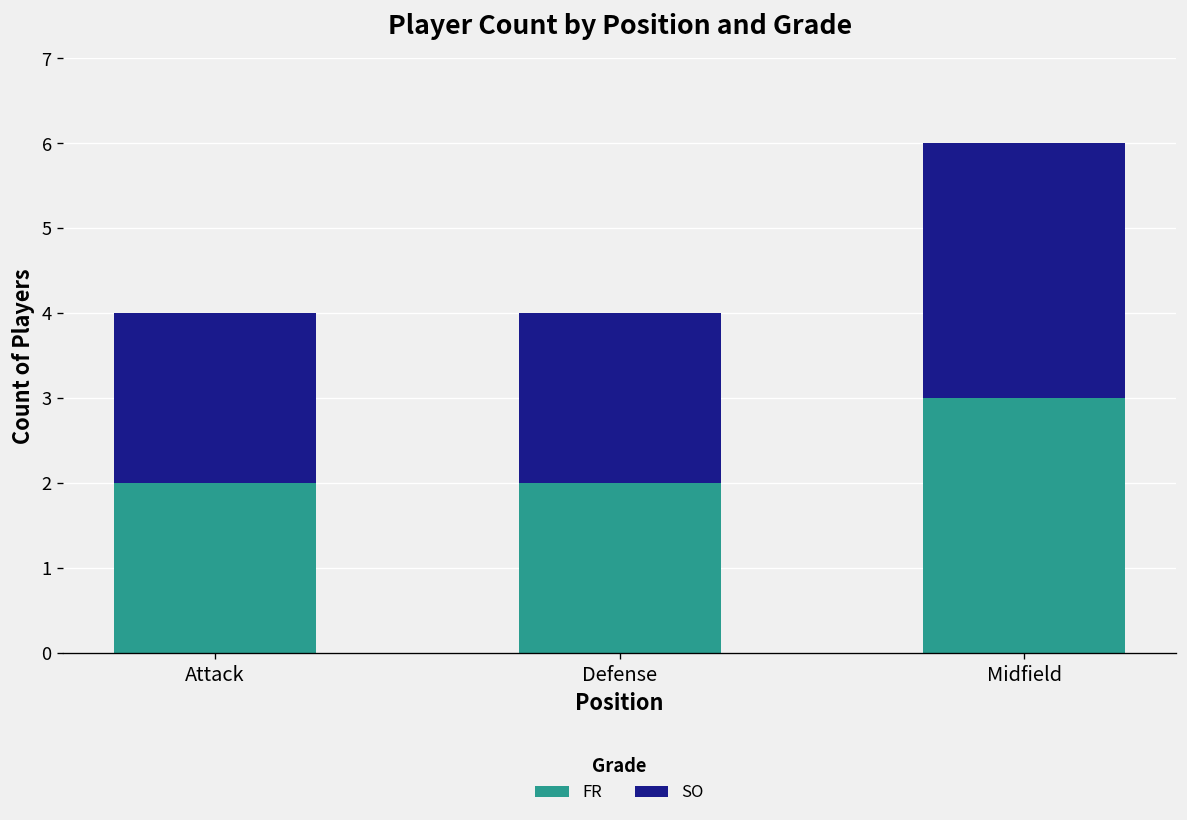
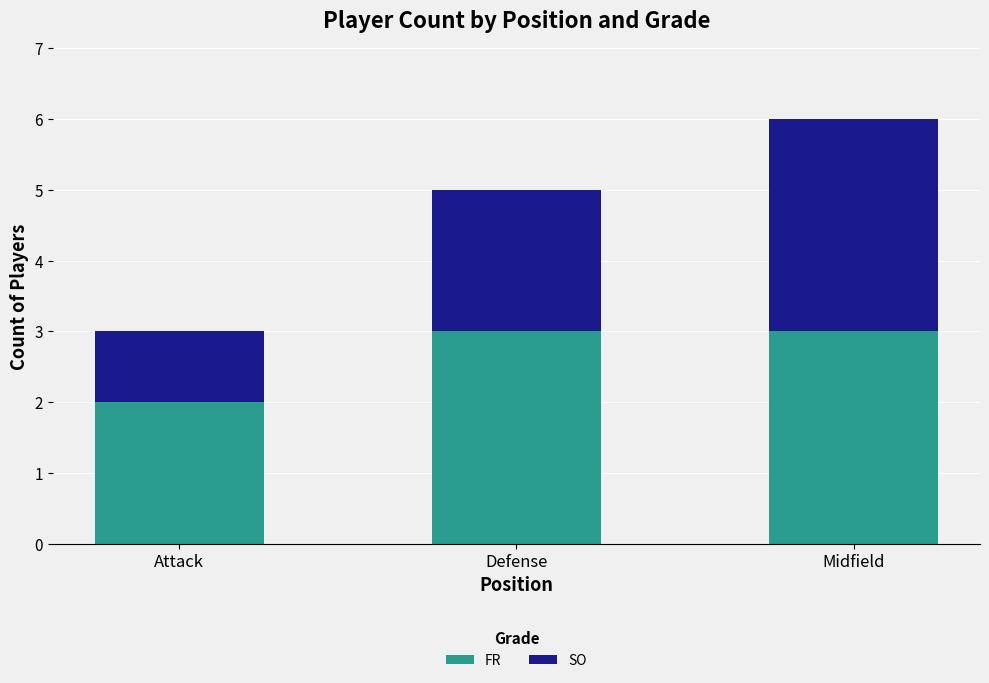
SO, Attack: 2 -> 1
FR, Defense: 2 -> 3
